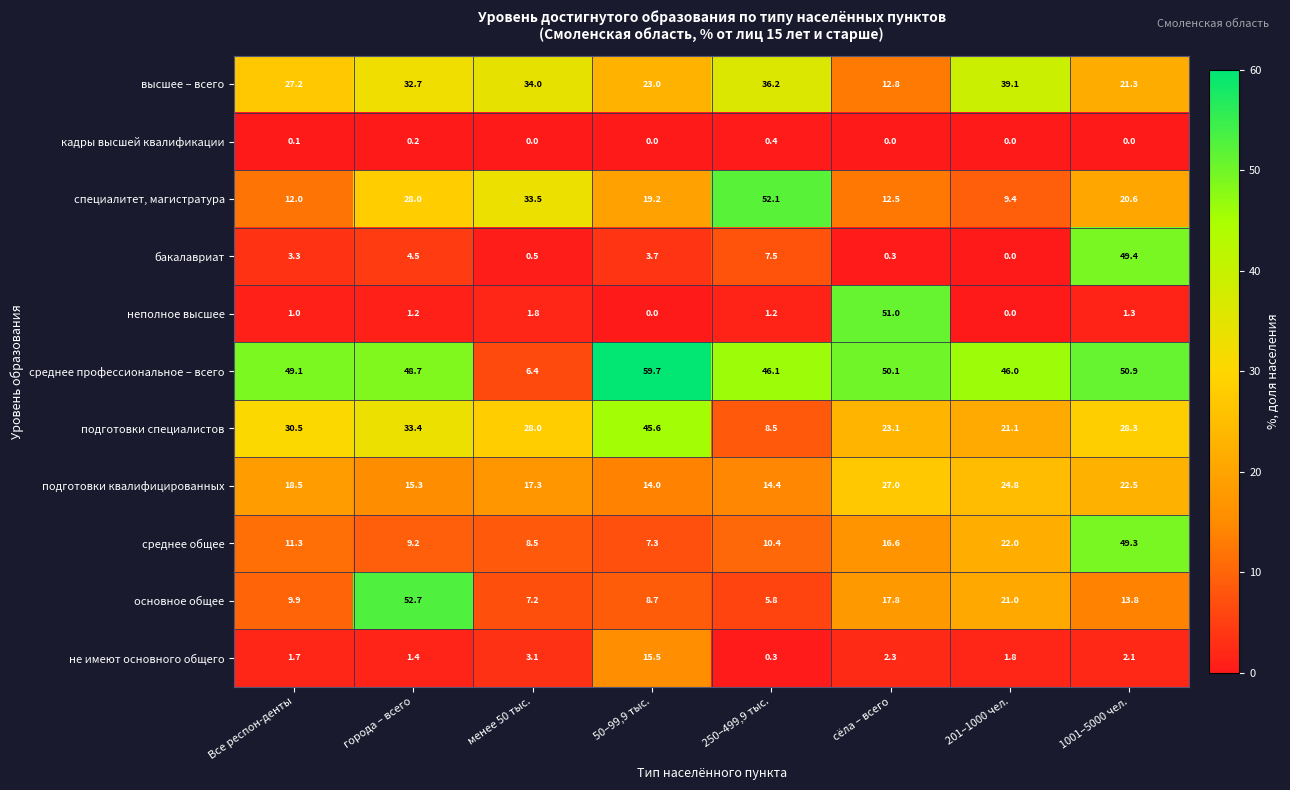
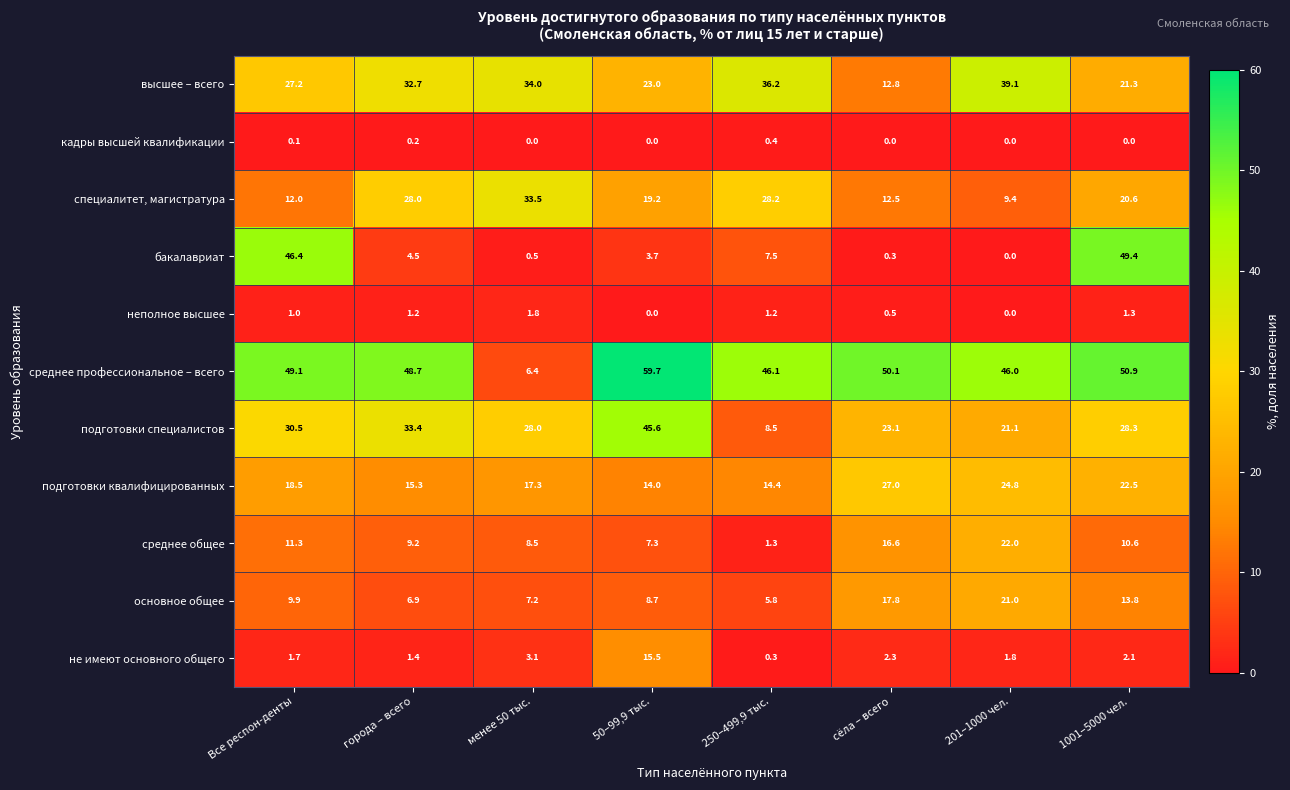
специалитет, магистратура, 250–499,9 тыс.: 52.1 -> 28.2
бакалавриат, Все респон-денты: 3.3 -> 46.4
неполное высшее, сёла – всего: 51.0 -> 0.5
среднее общее, 250–499,9 тыс.: 10.4 -> 1.3
среднее общее, 1001–5000 чел.: 49.3 -> 10.6
основное общее, города – всего: 52.7 -> 6.9
